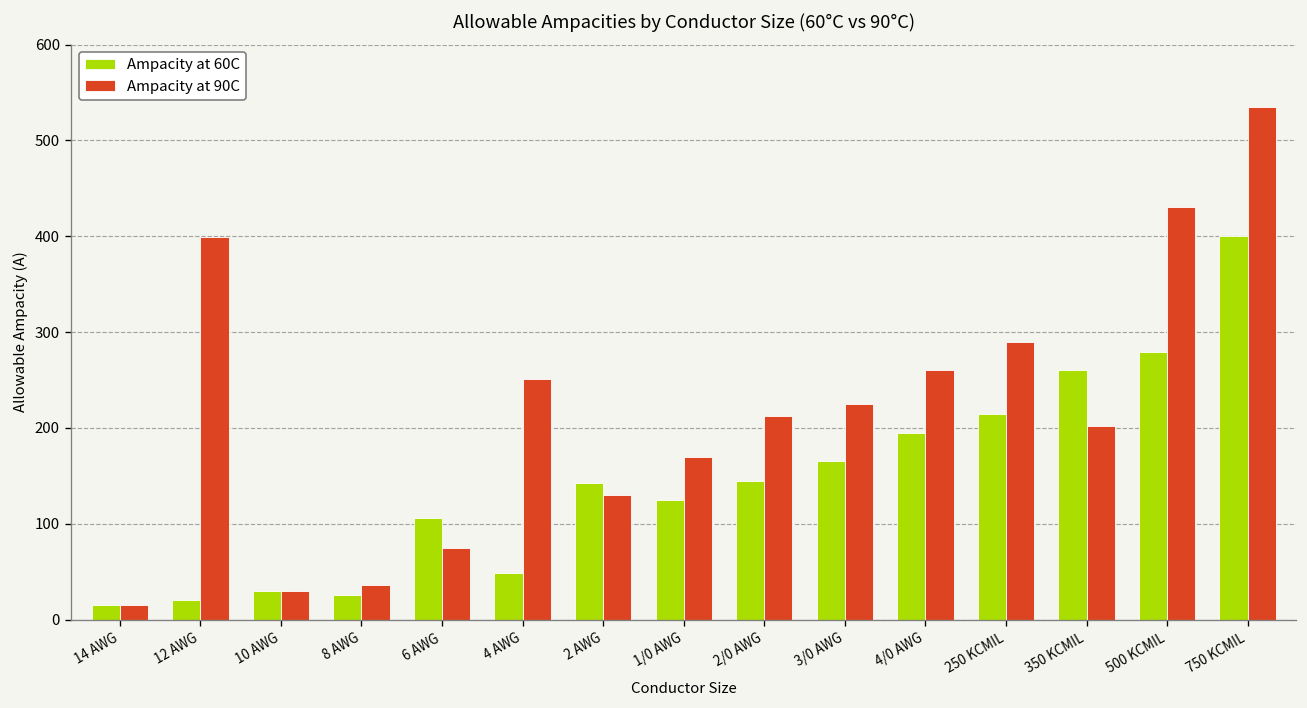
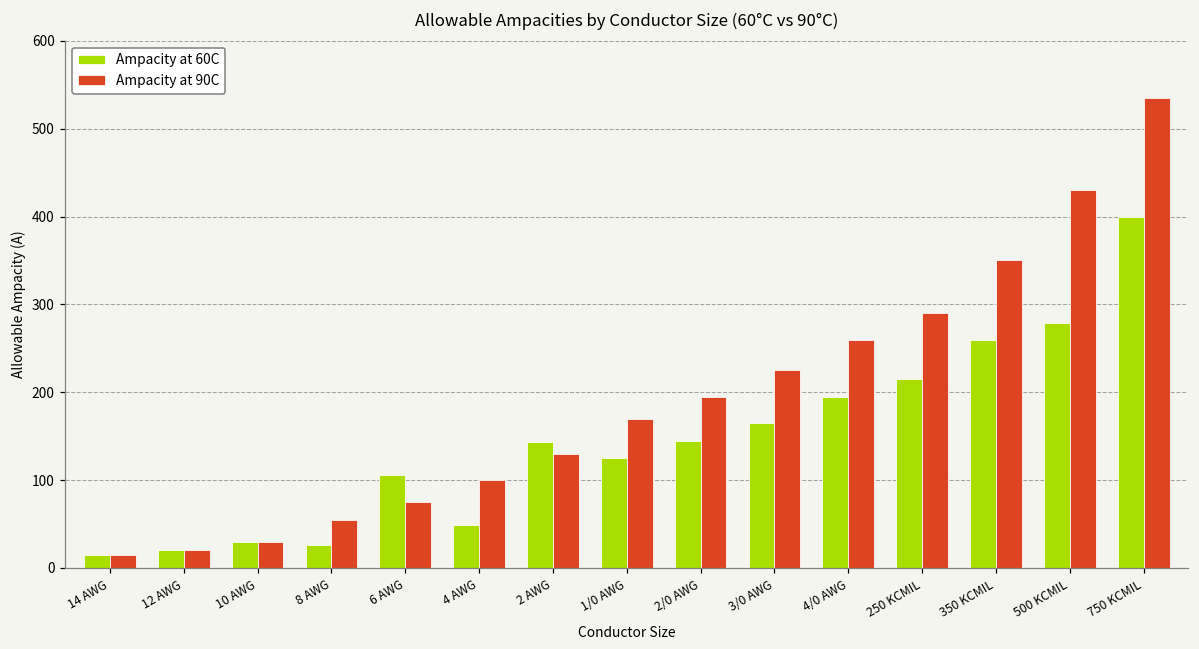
Ampacity at 90C, 12 AWG: 400 -> 20
Ampacity at 90C, 8 AWG: 40 -> 60
Ampacity at 90C, 4 AWG: 250 -> 100
Ampacity at 90C, 2/0 AWG: 210 -> 200
Ampacity at 90C, 350 KCMIL: 200 -> 350
